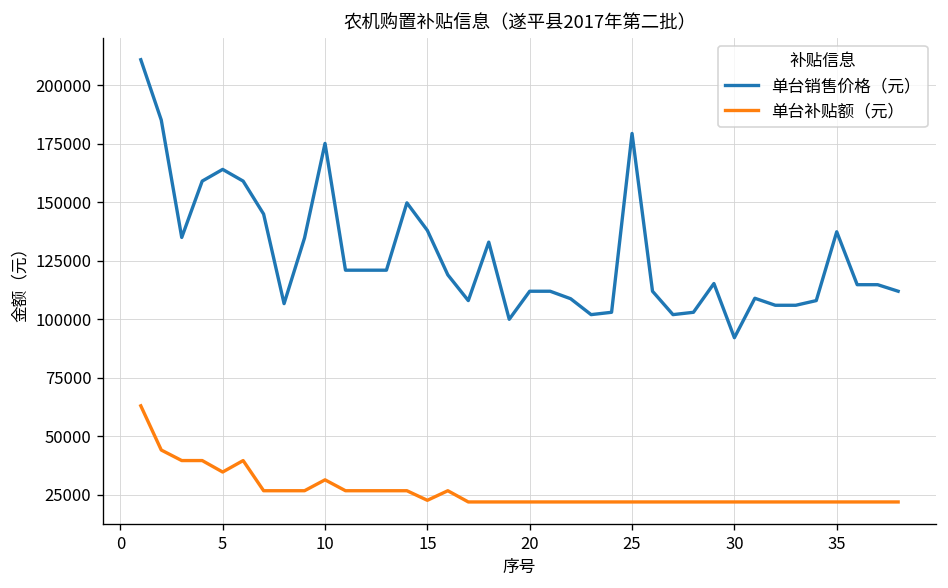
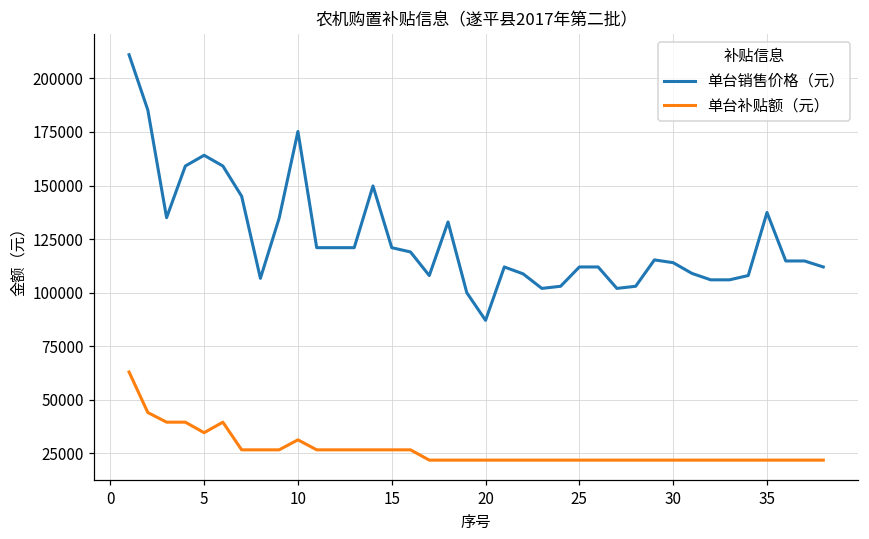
单台销售价格（元）, 15: 138000 -> 121000
单台补贴额（元）, 15: 23000 -> 27000
单台销售价格（元）, 20: 112000 -> 87000
单台销售价格（元）, 25: 179000 -> 112000
单台销售价格（元）, 30: 92000 -> 114000
